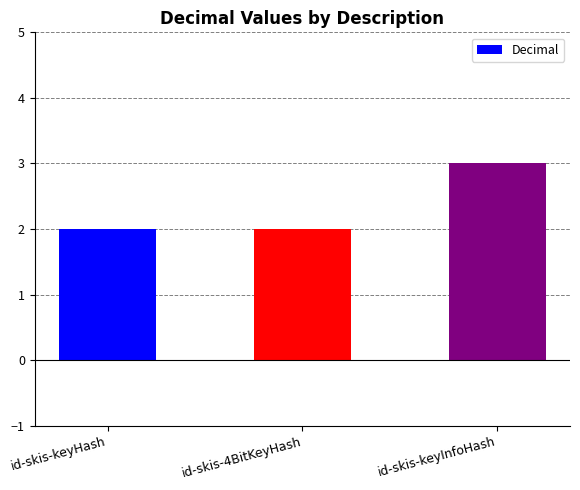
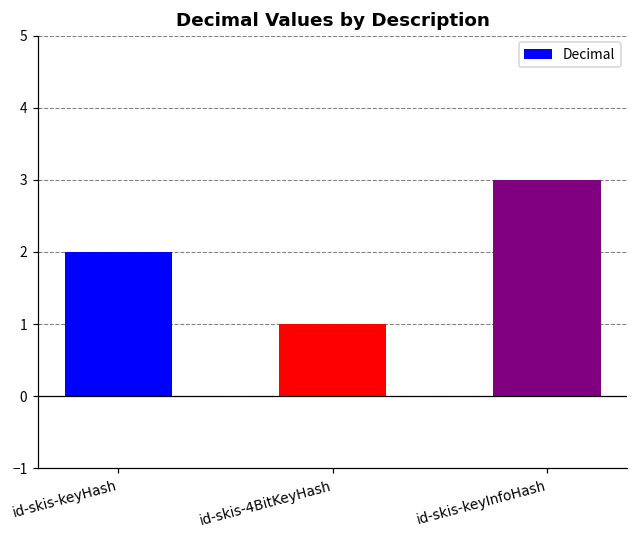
id-skis-4BitKeyHash: 2 -> 1
